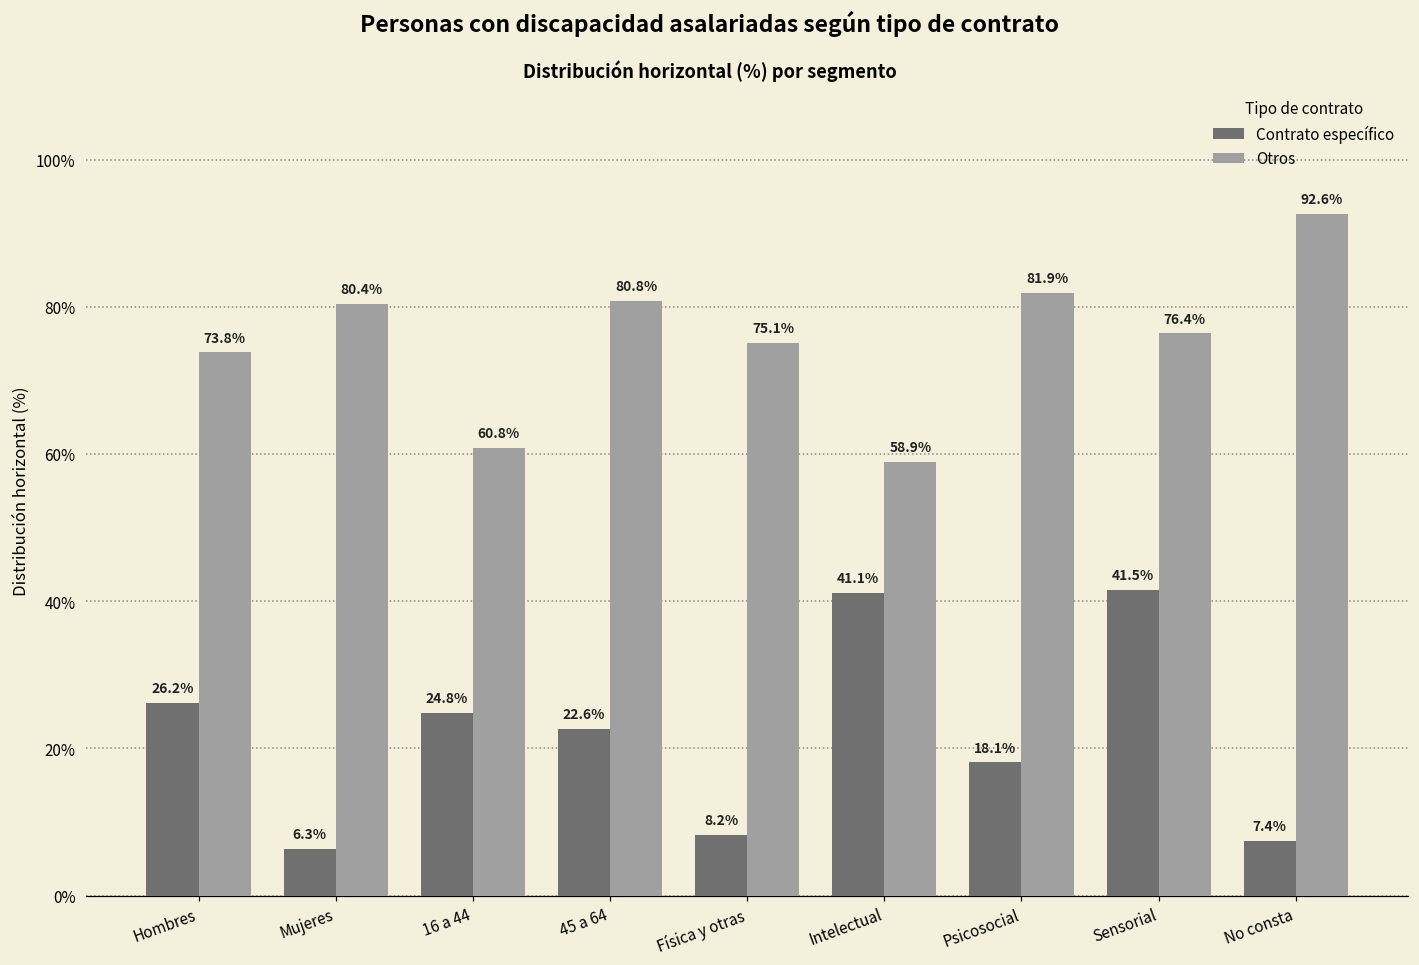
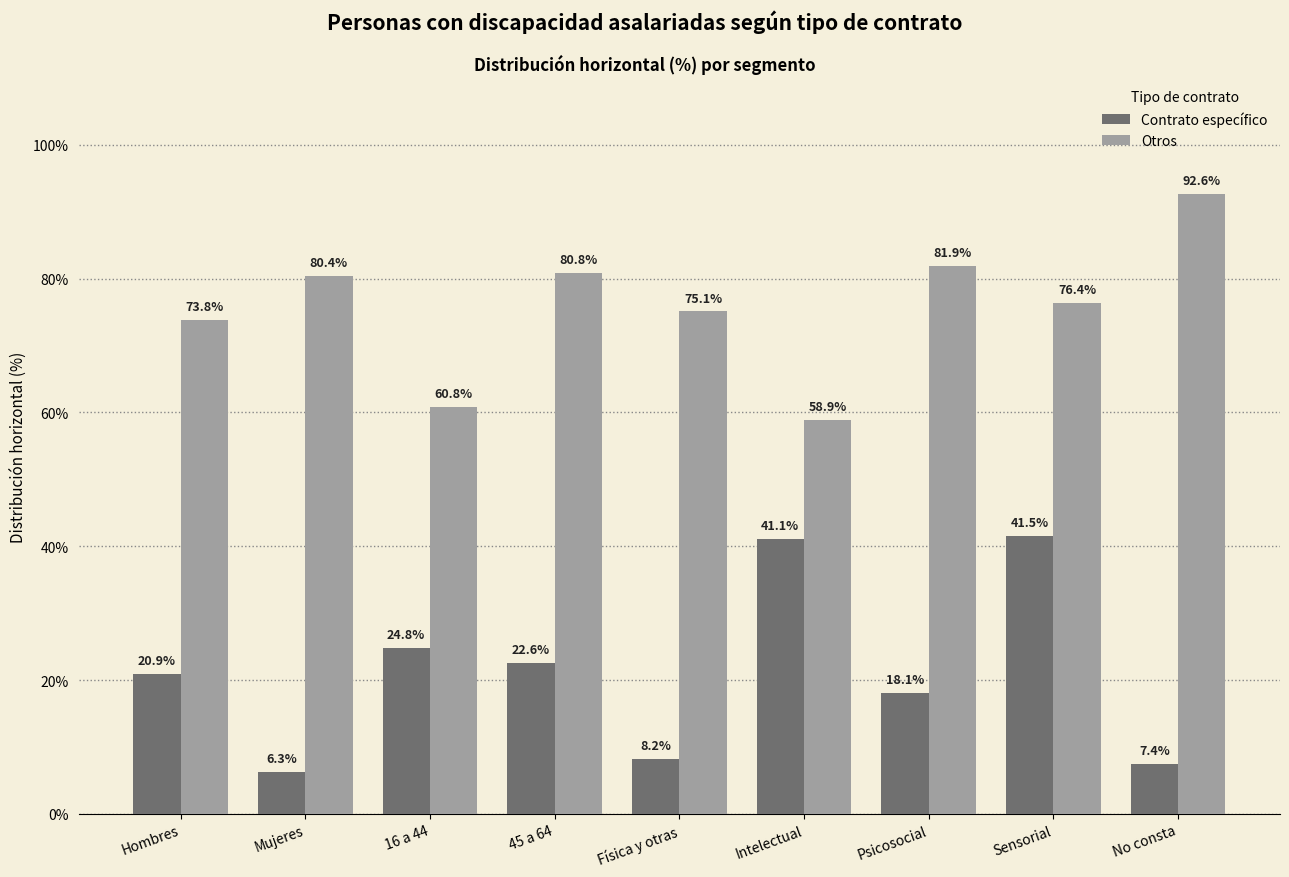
Contrato específico, Hombres: 26.2% -> 20.9%
